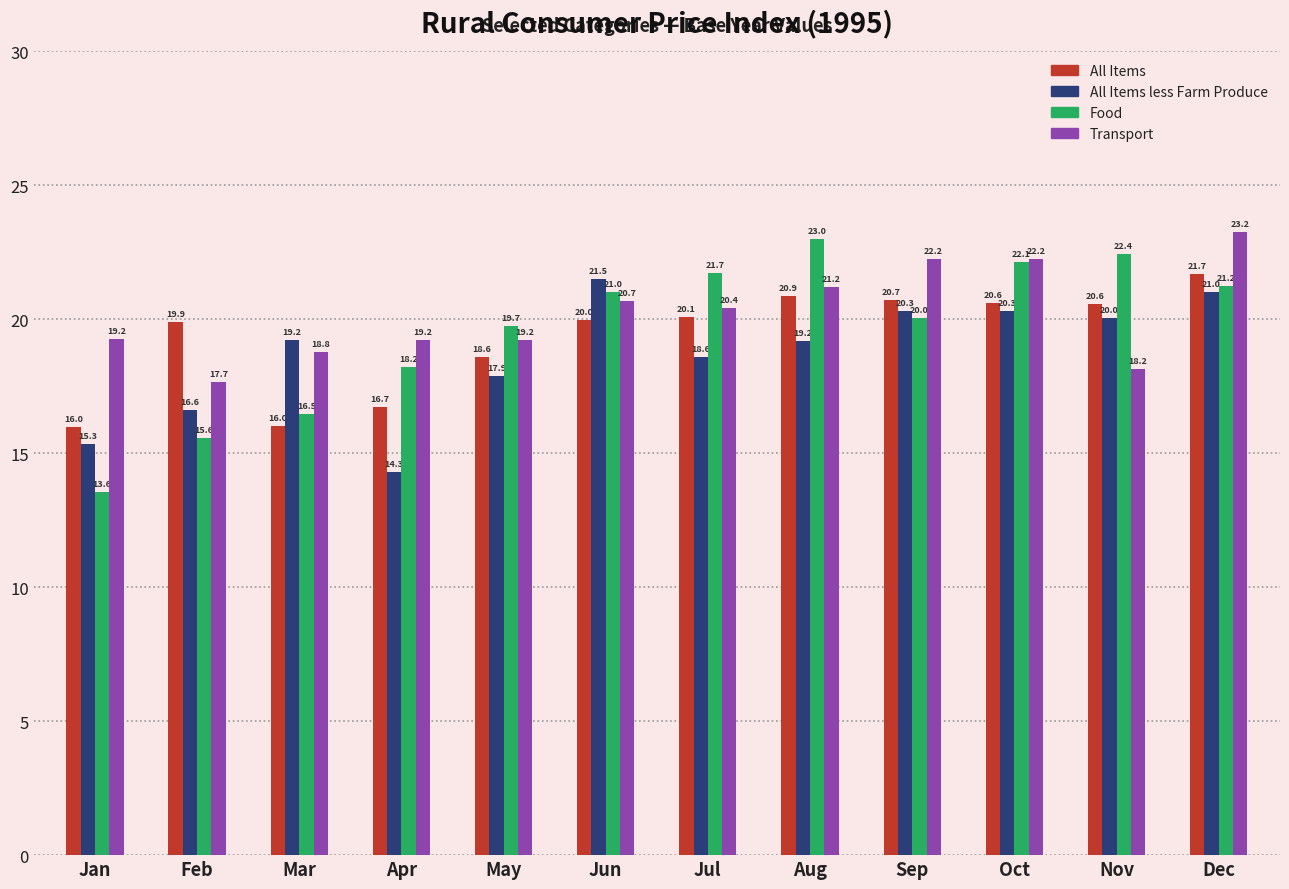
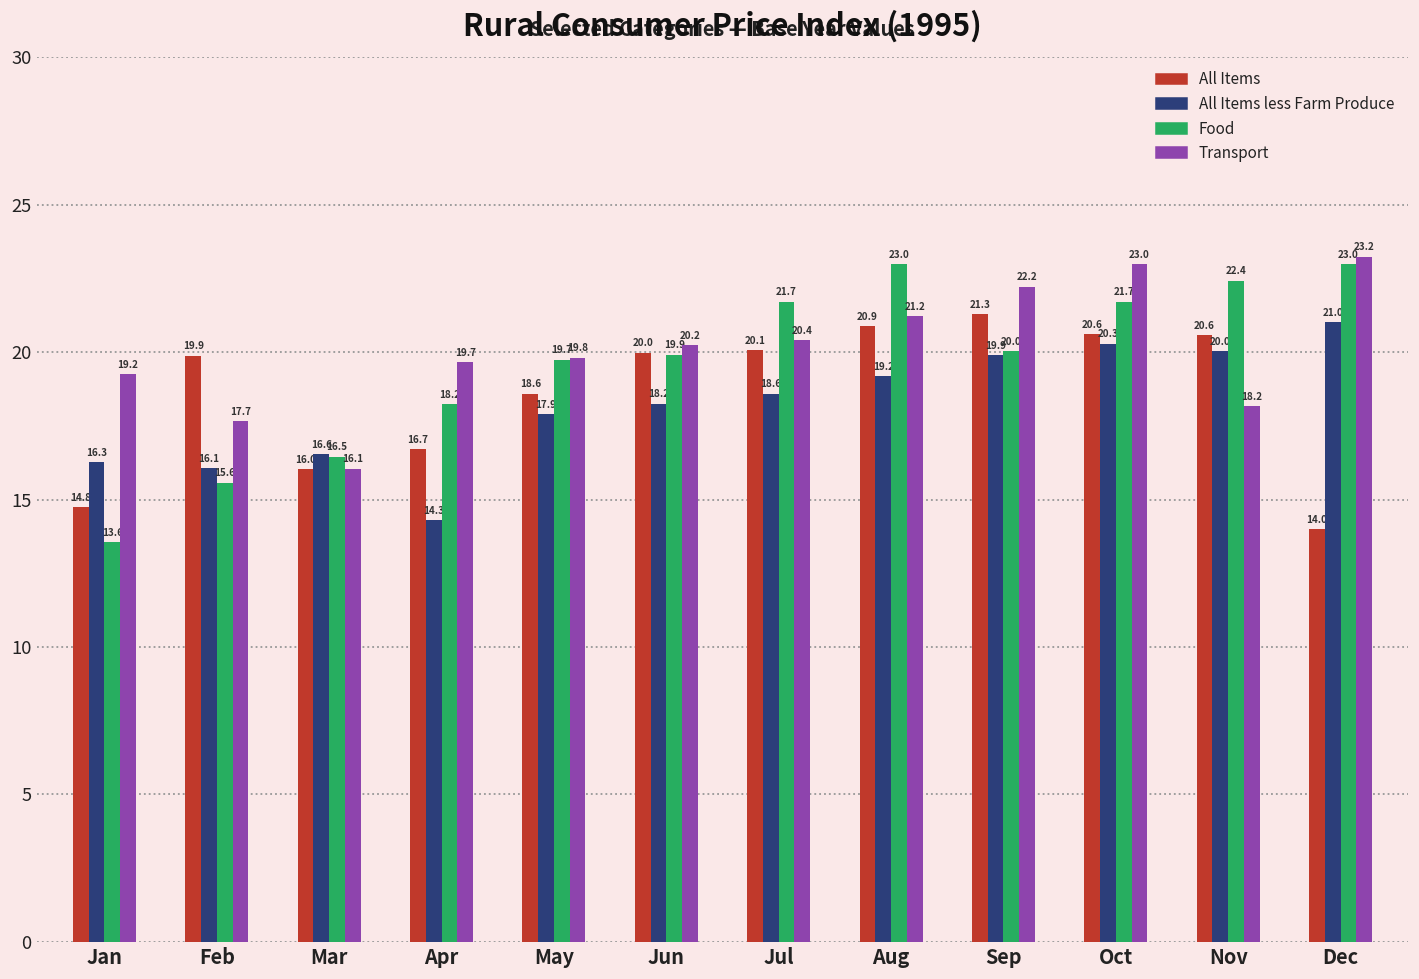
All Items, Jan: 16.0 -> 14.8
All Items less Farm Produce, Jan: 15.3 -> 16.3
All Items less Farm Produce, Feb: 16.6 -> 16.1
All Items less Farm Produce, Mar: 19.2 -> 16.6
Transport, Mar: 18.8 -> 16.1
Transport, Apr: 19.2 -> 19.7
Transport, May: 19.2 -> 19.8
All Items less Farm Produce, Jun: 21.5 -> 18.2
Food, Jun: 21.0 -> 19.9
Transport, Jun: 20.7 -> 20.2
All Items, Sep: 20.7 -> 21.3
All Items less Farm Produce, Sep: 20.3 -> 19.9
Food, Oct: 22.1 -> 21.7
Transport, Oct: 22.2 -> 23.0
All Items, Dec: 21.7 -> 14.0
Food, Dec: 21.2 -> 23.0
